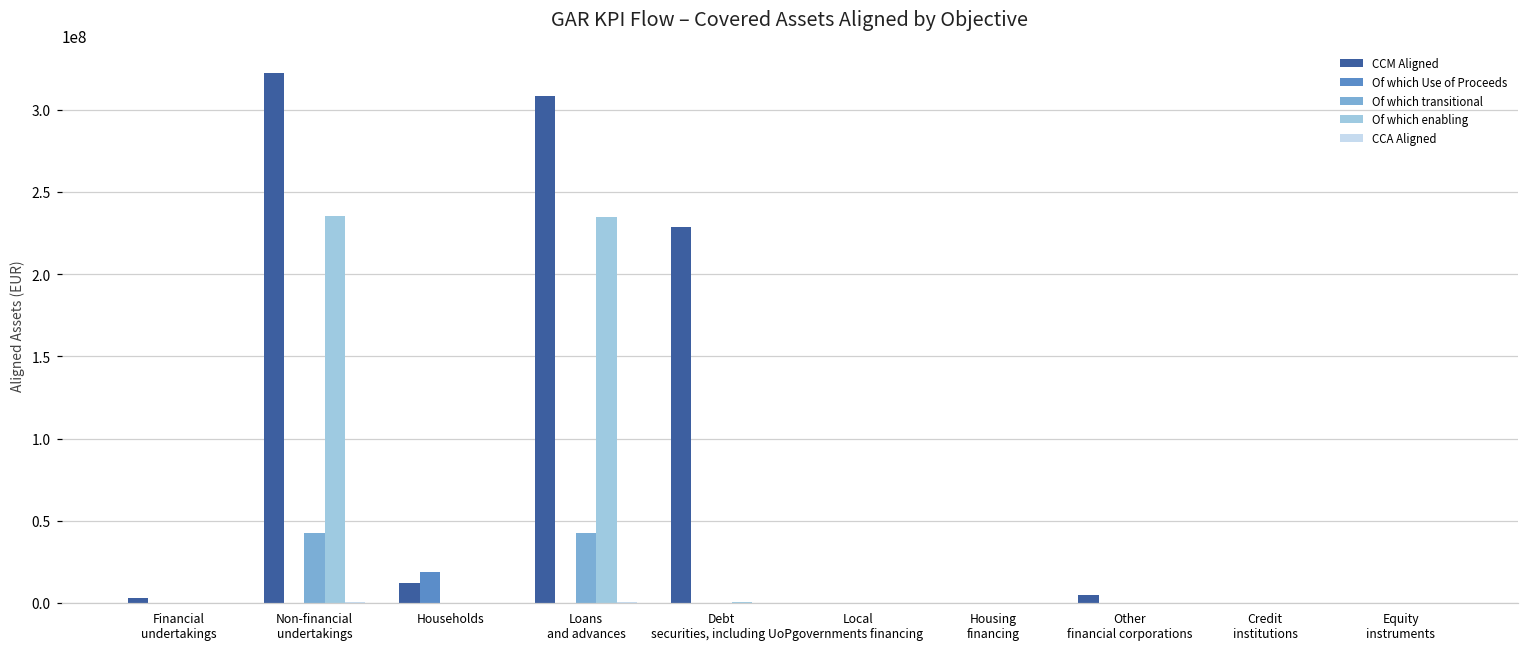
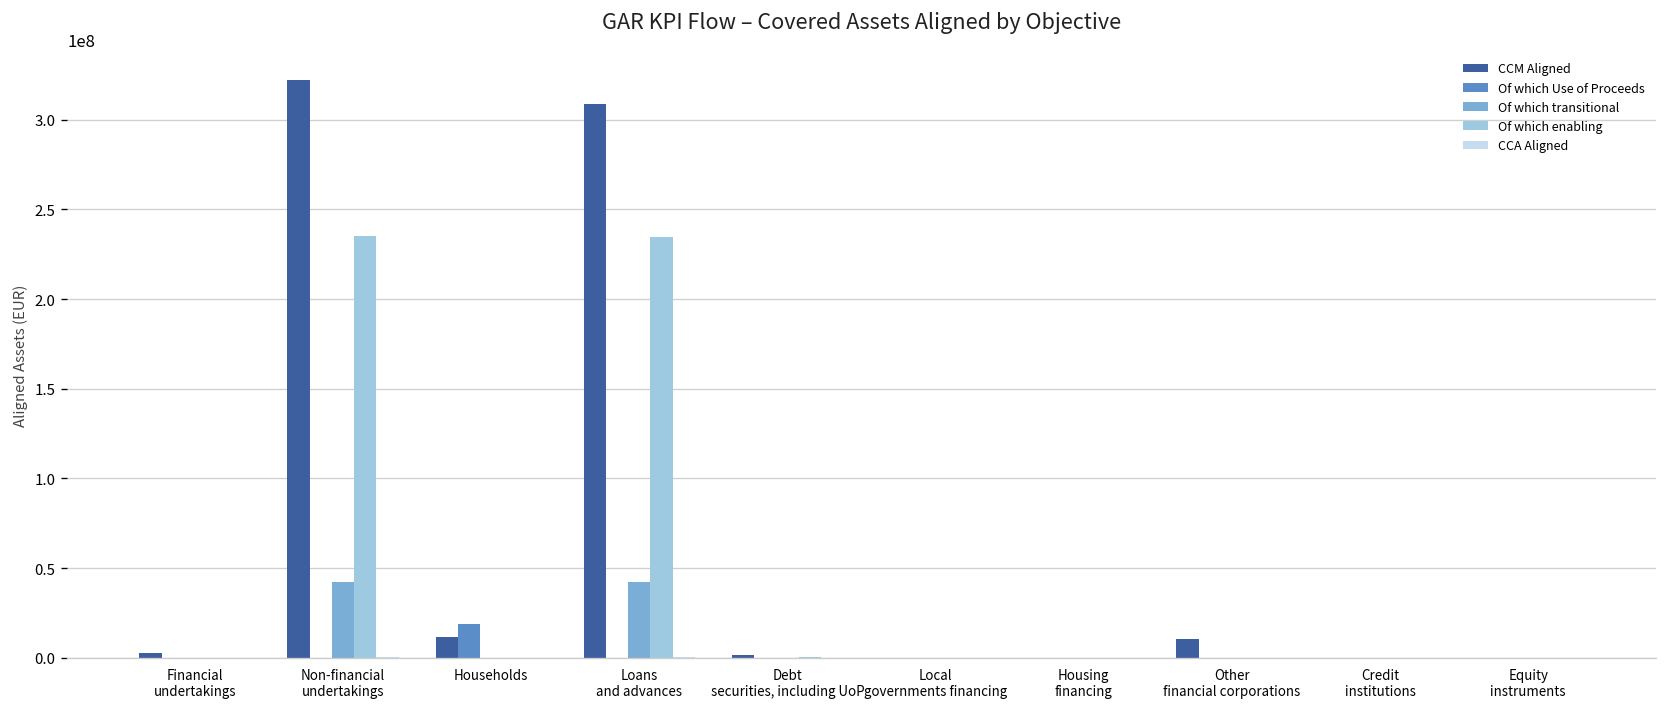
CCM Aligned, Debt securities, including UoP: 229000000 -> 1000000
CCM Aligned, Other financial corporations: 5000000 -> 11000000
